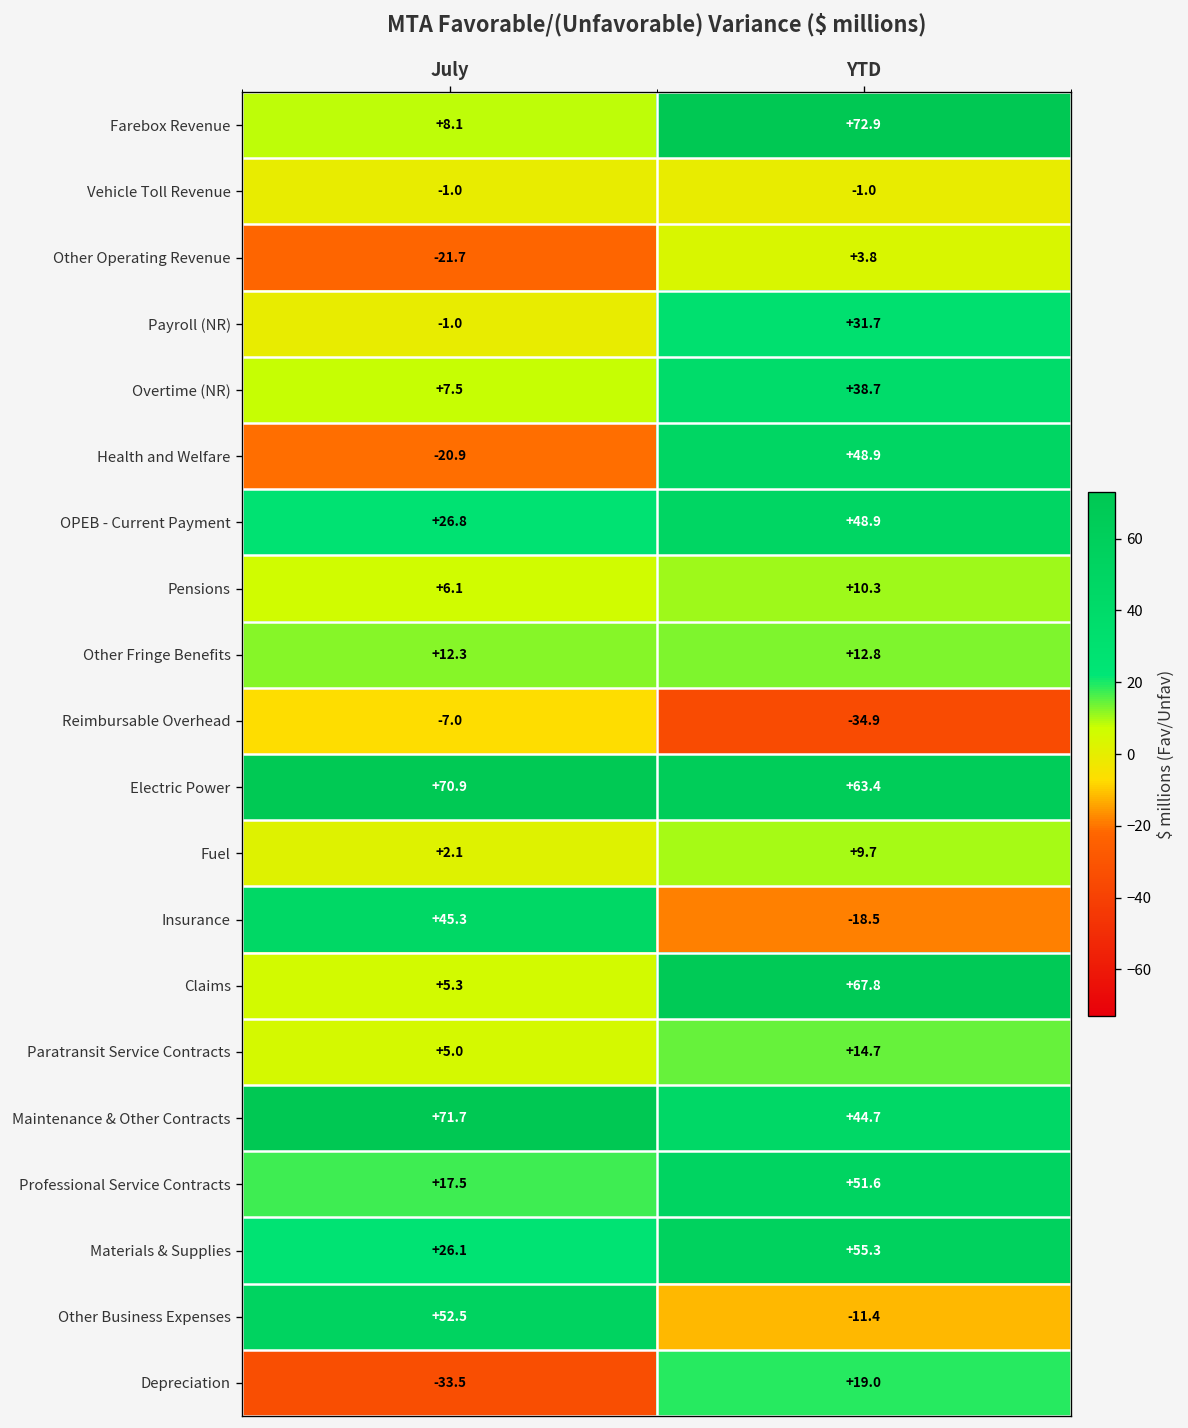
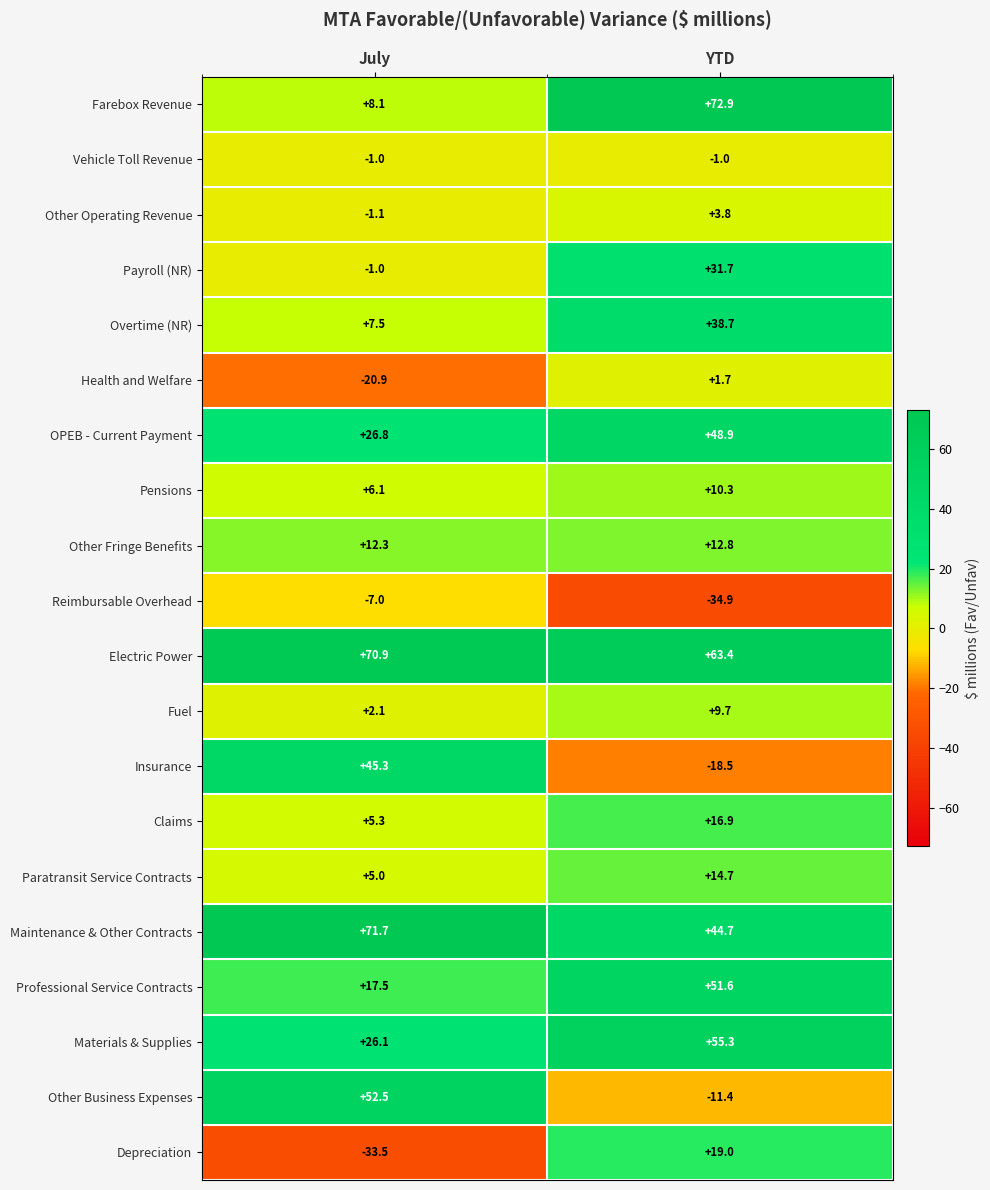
Other Operating Revenue, July: -21.7 -> -1.1
Health and Welfare, YTD: +48.9 -> +1.7
Claims, YTD: +67.8 -> +16.9
